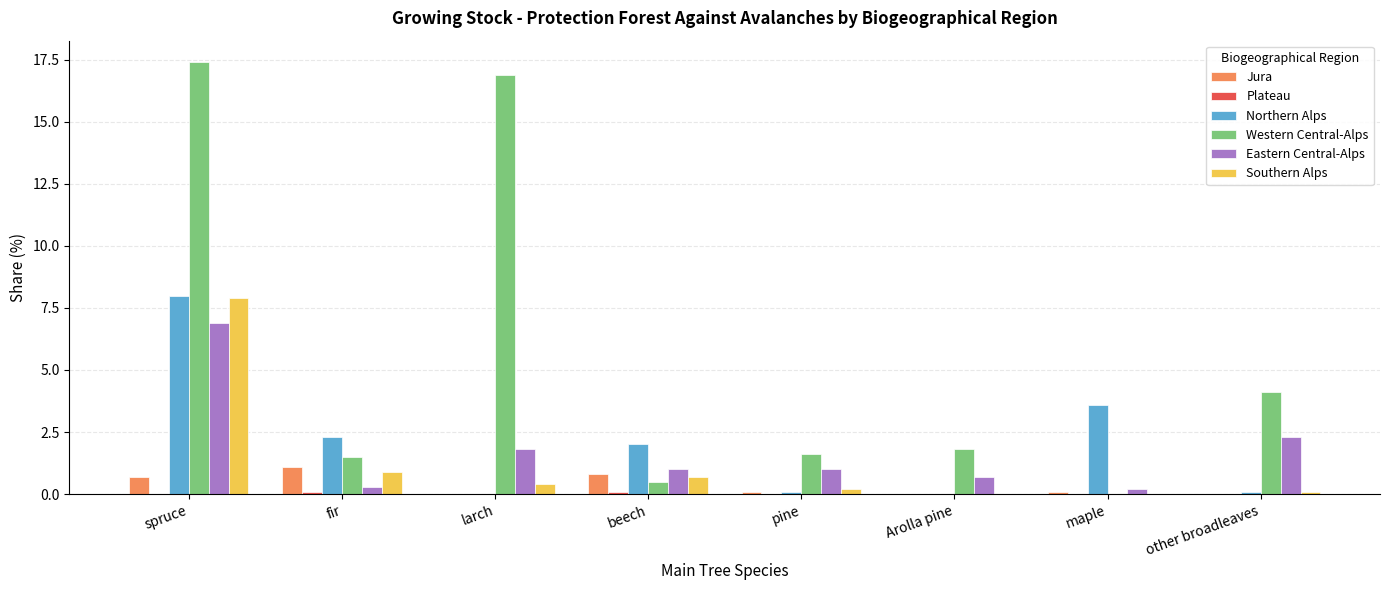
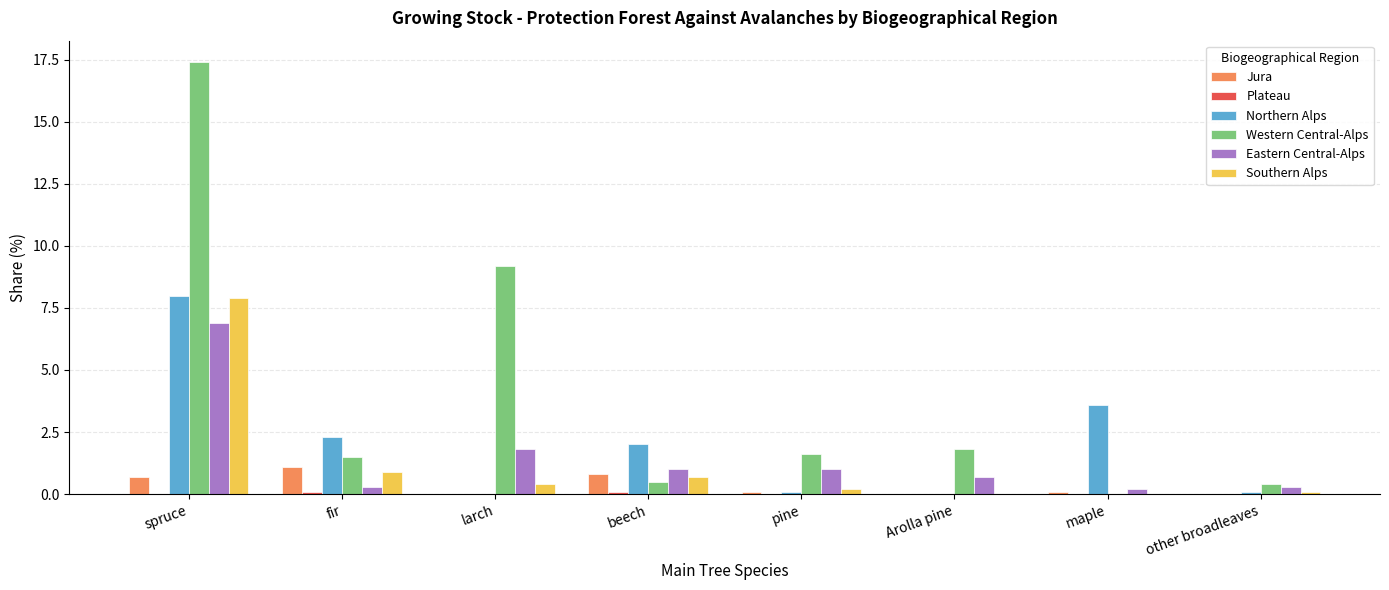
Western Central-Alps, larch: 16.9 -> 9.2
Western Central-Alps, other broadleaves: 4.1 -> 0.4
Eastern Central-Alps, other broadleaves: 2.3 -> 0.3
